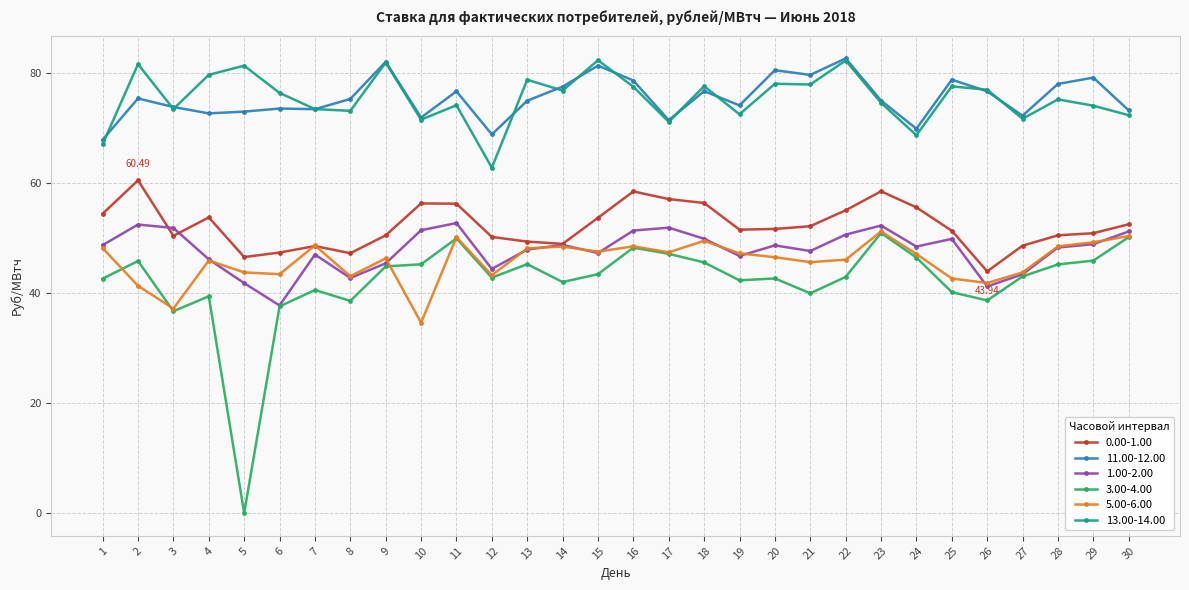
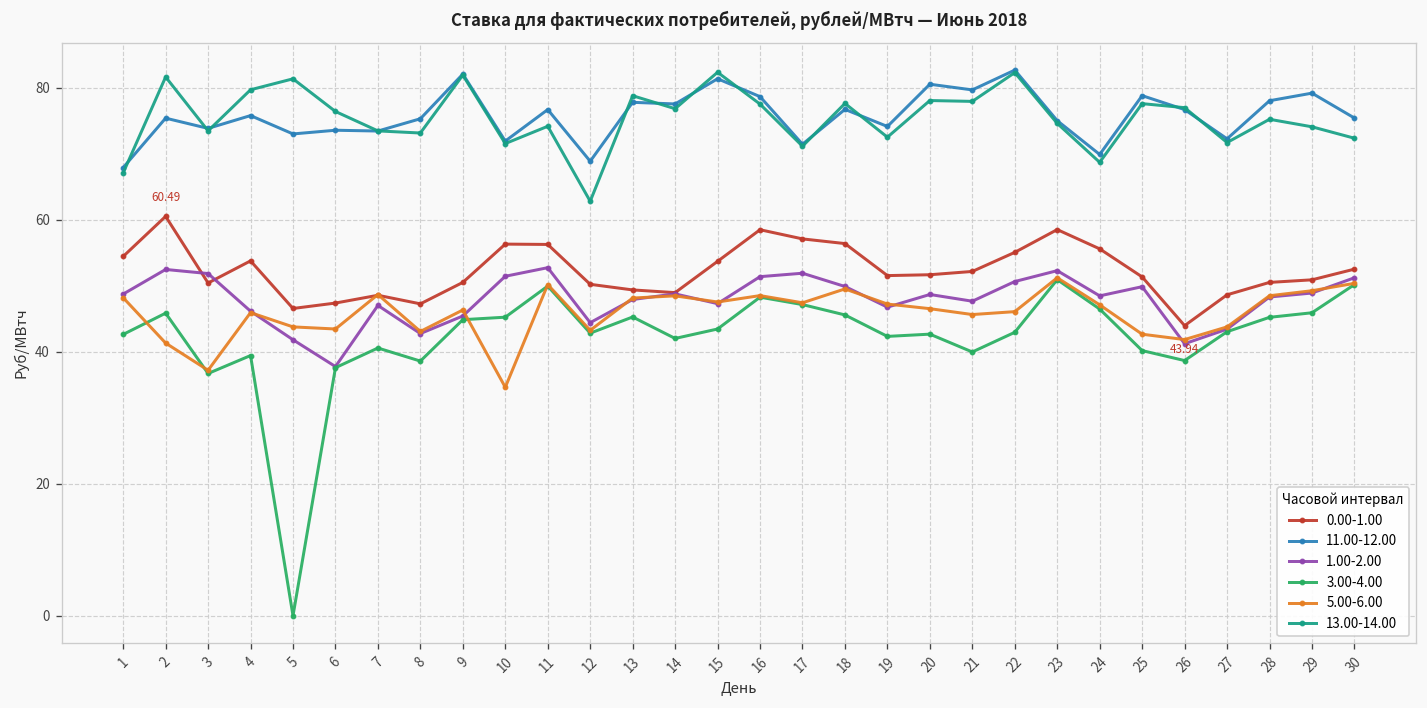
11.00-12.00, 4: 73 -> 76
11.00-12.00, 13: 75 -> 78
11.00-12.00, 30: 73 -> 75
